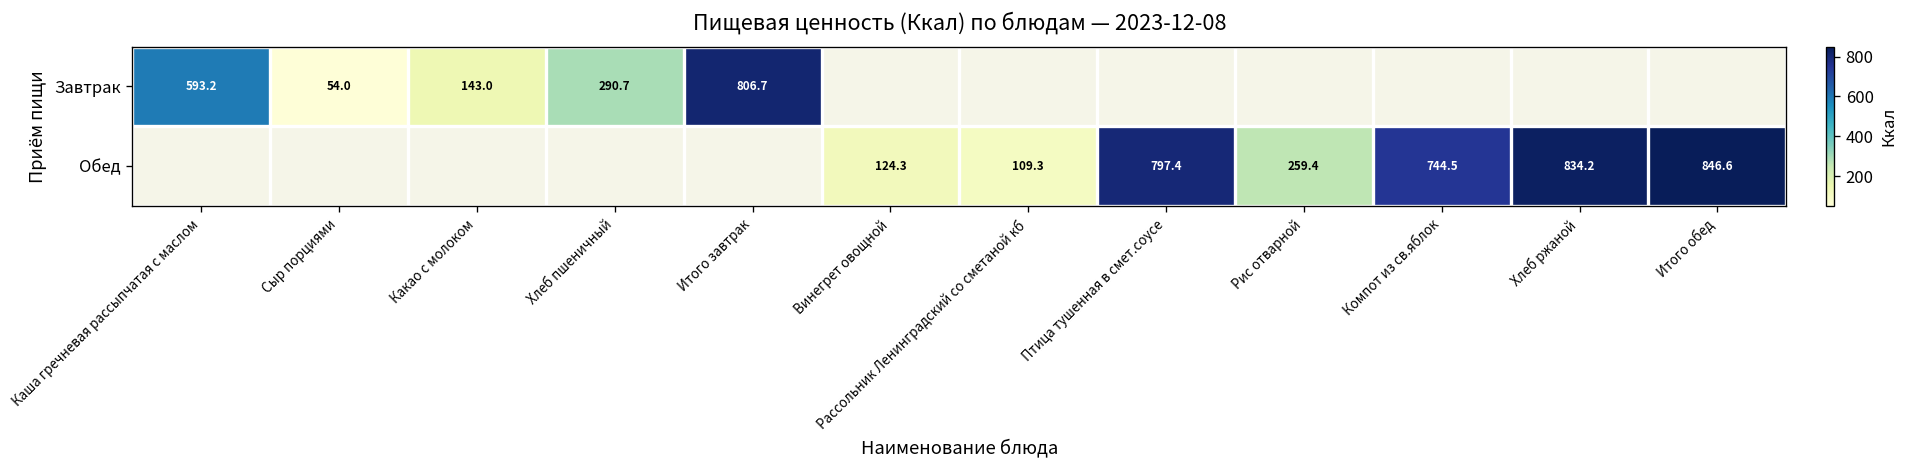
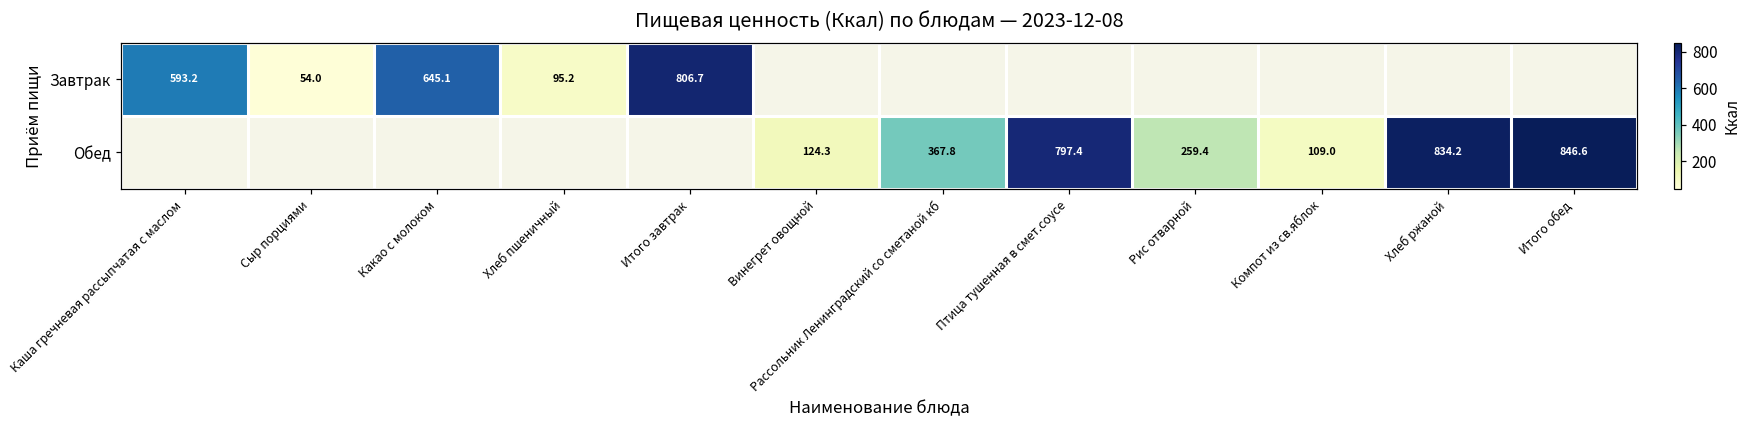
Завтрак, Какао с молоком: 143.0 -> 645.1
Завтрак, Хлеб пшеничный: 290.7 -> 95.2
Обед, Рассольник Ленинградский со сметаной кб: 109.3 -> 367.8
Обед, Компот из св.яблок: 744.5 -> 109.0
